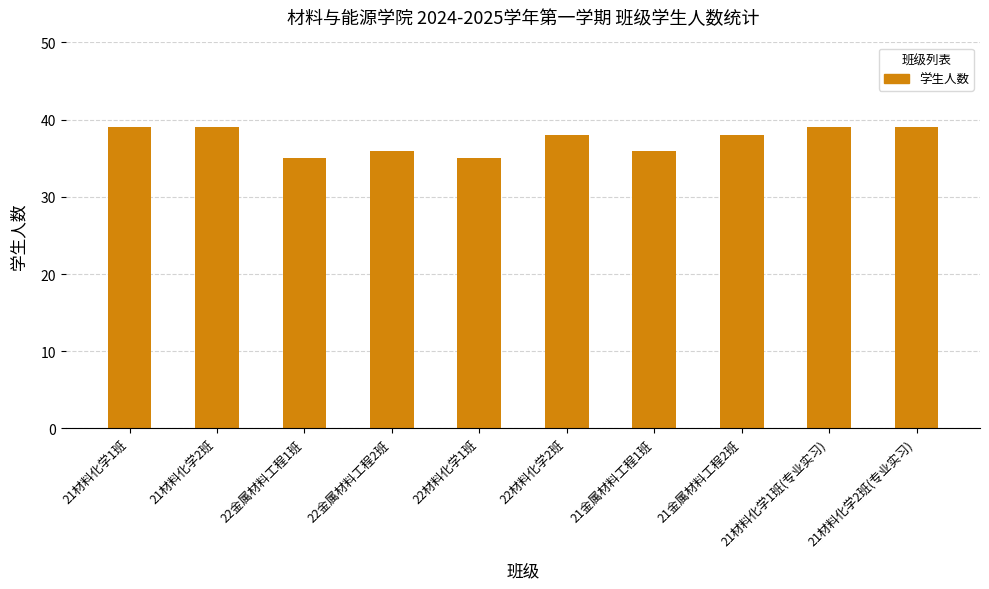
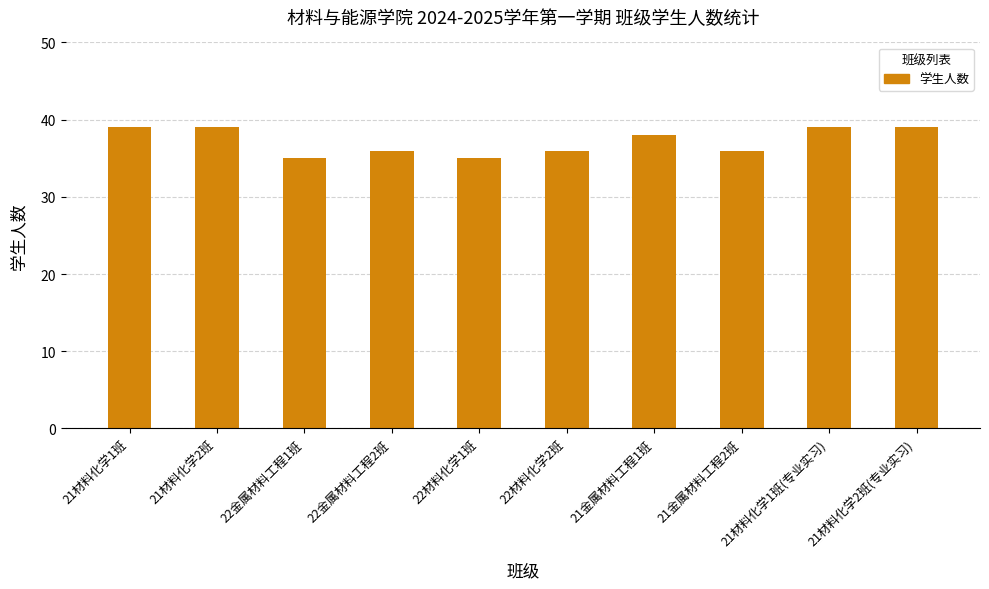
22材料化学2班: 38 -> 36
21金属材料工程1班: 36 -> 38
21金属材料工程2班: 38 -> 36
